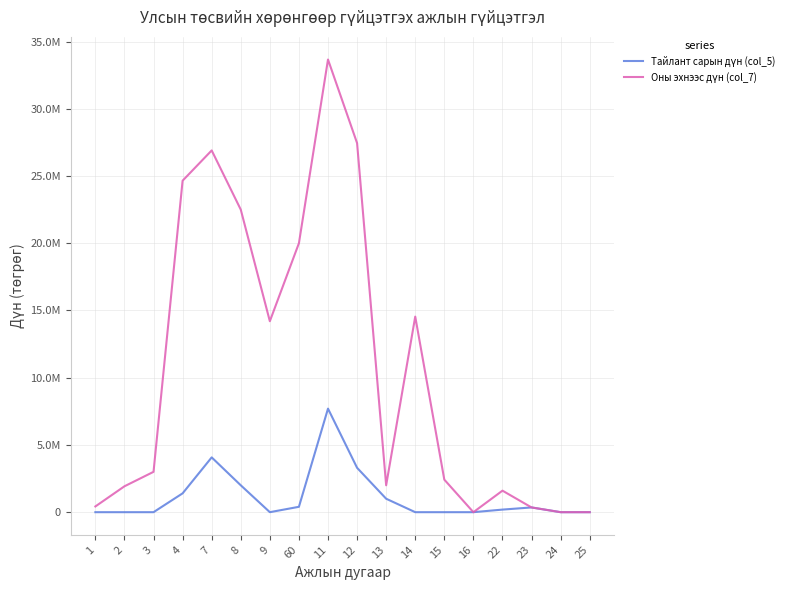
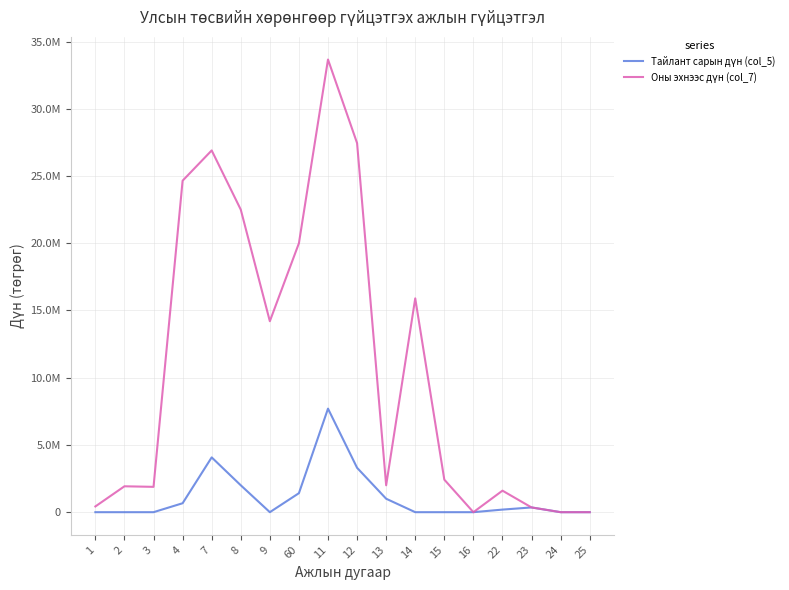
Оны эхнээс дүн (col_7), 3: 3000000 -> 1900000
Тайлант сарын дүн (col_5), 4: 1400000 -> 700000
Тайлант сарын дүн (col_5), 60: 400000 -> 1400000
Оны эхнээс дүн (col_7), 14: 14500000 -> 15900000
